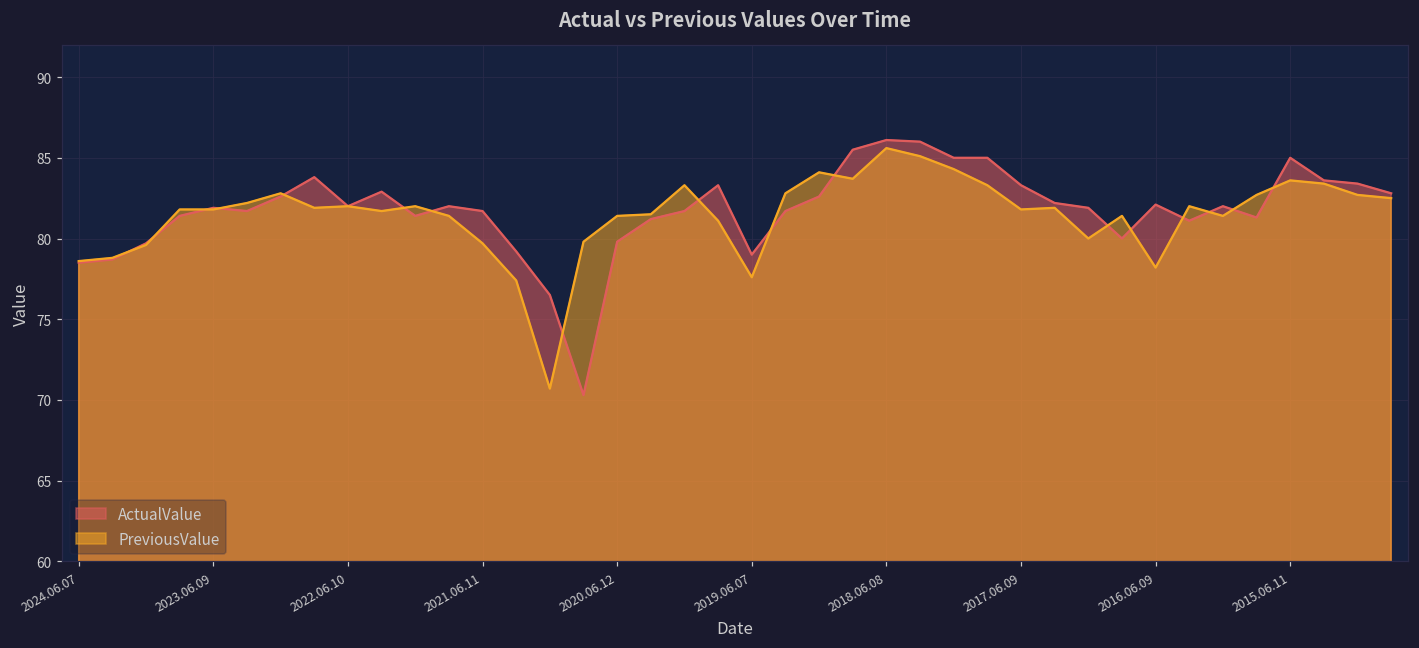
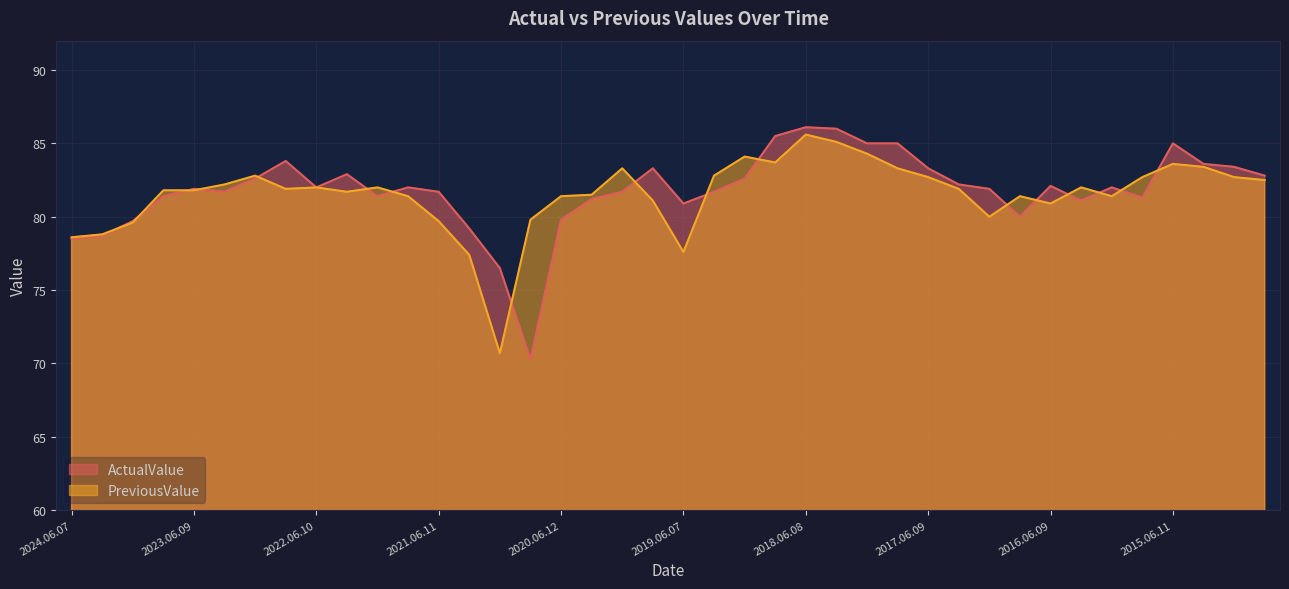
ActualValue, 2019.06.07: 79.0 -> 80.9
PreviousValue, 2017.06.09: 81.8 -> 82.7
PreviousValue, 2016.06.09: 78.2 -> 80.9
